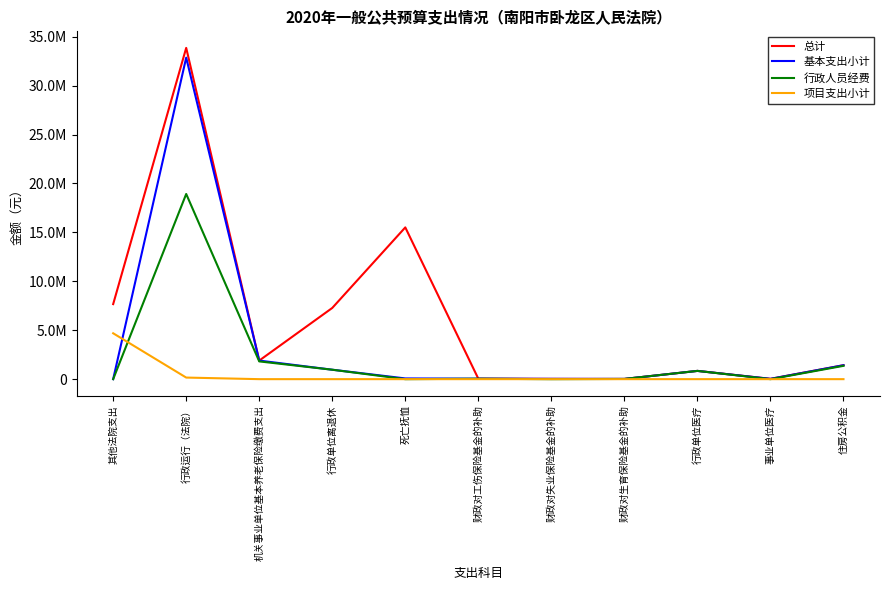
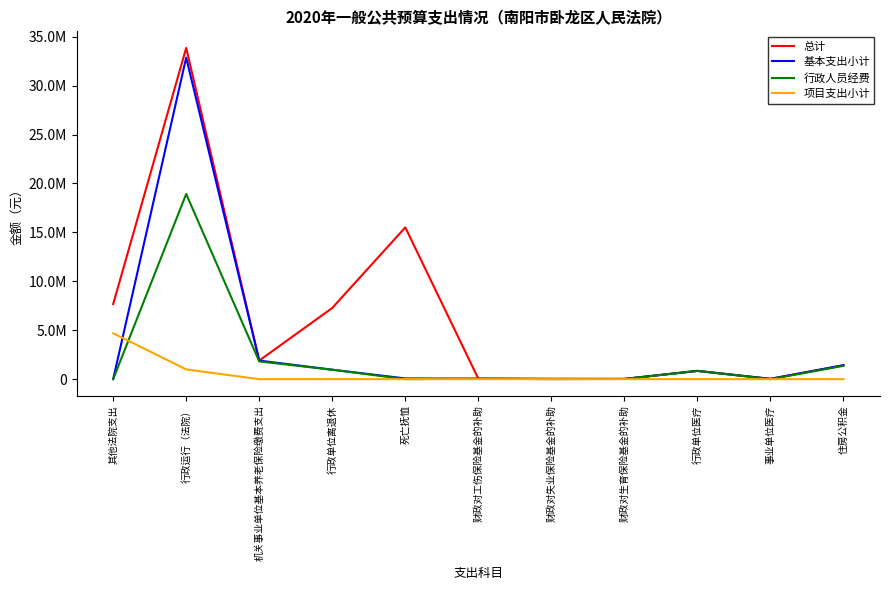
项目支出小计, 行政运行（法院）: 0 -> 1000000
